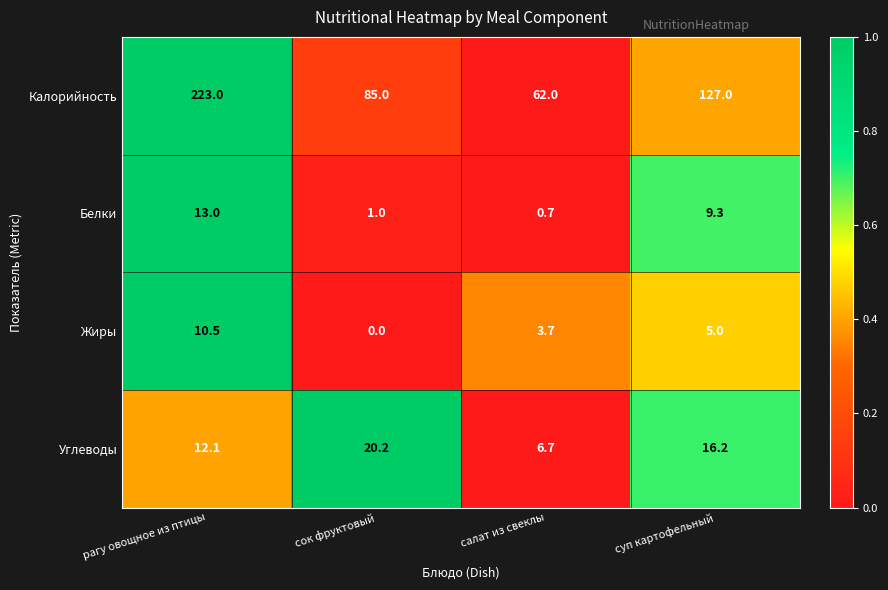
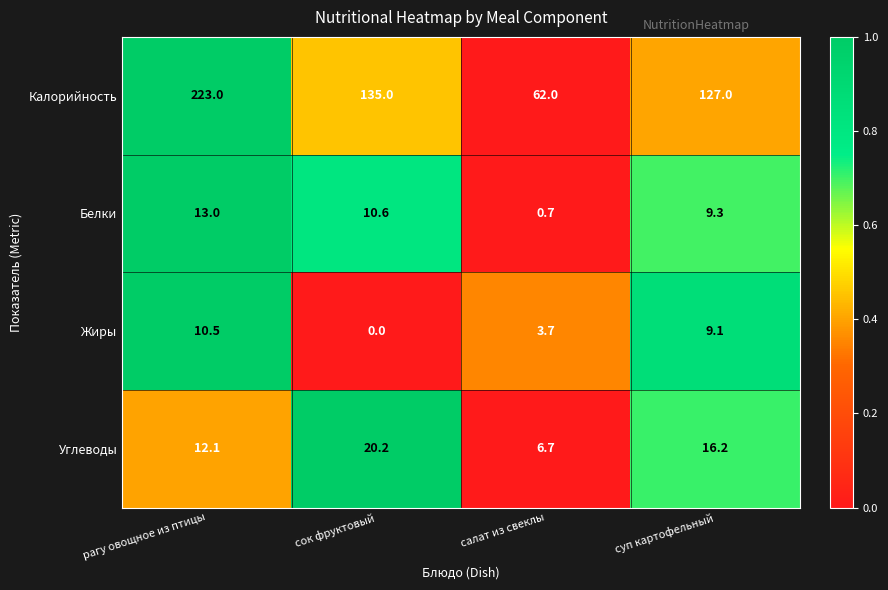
Калорийность, сок фруктовый: 85.0 -> 135.0
Белки, сок фруктовый: 1.0 -> 10.6
Жиры, суп картофельный: 5.0 -> 9.1
